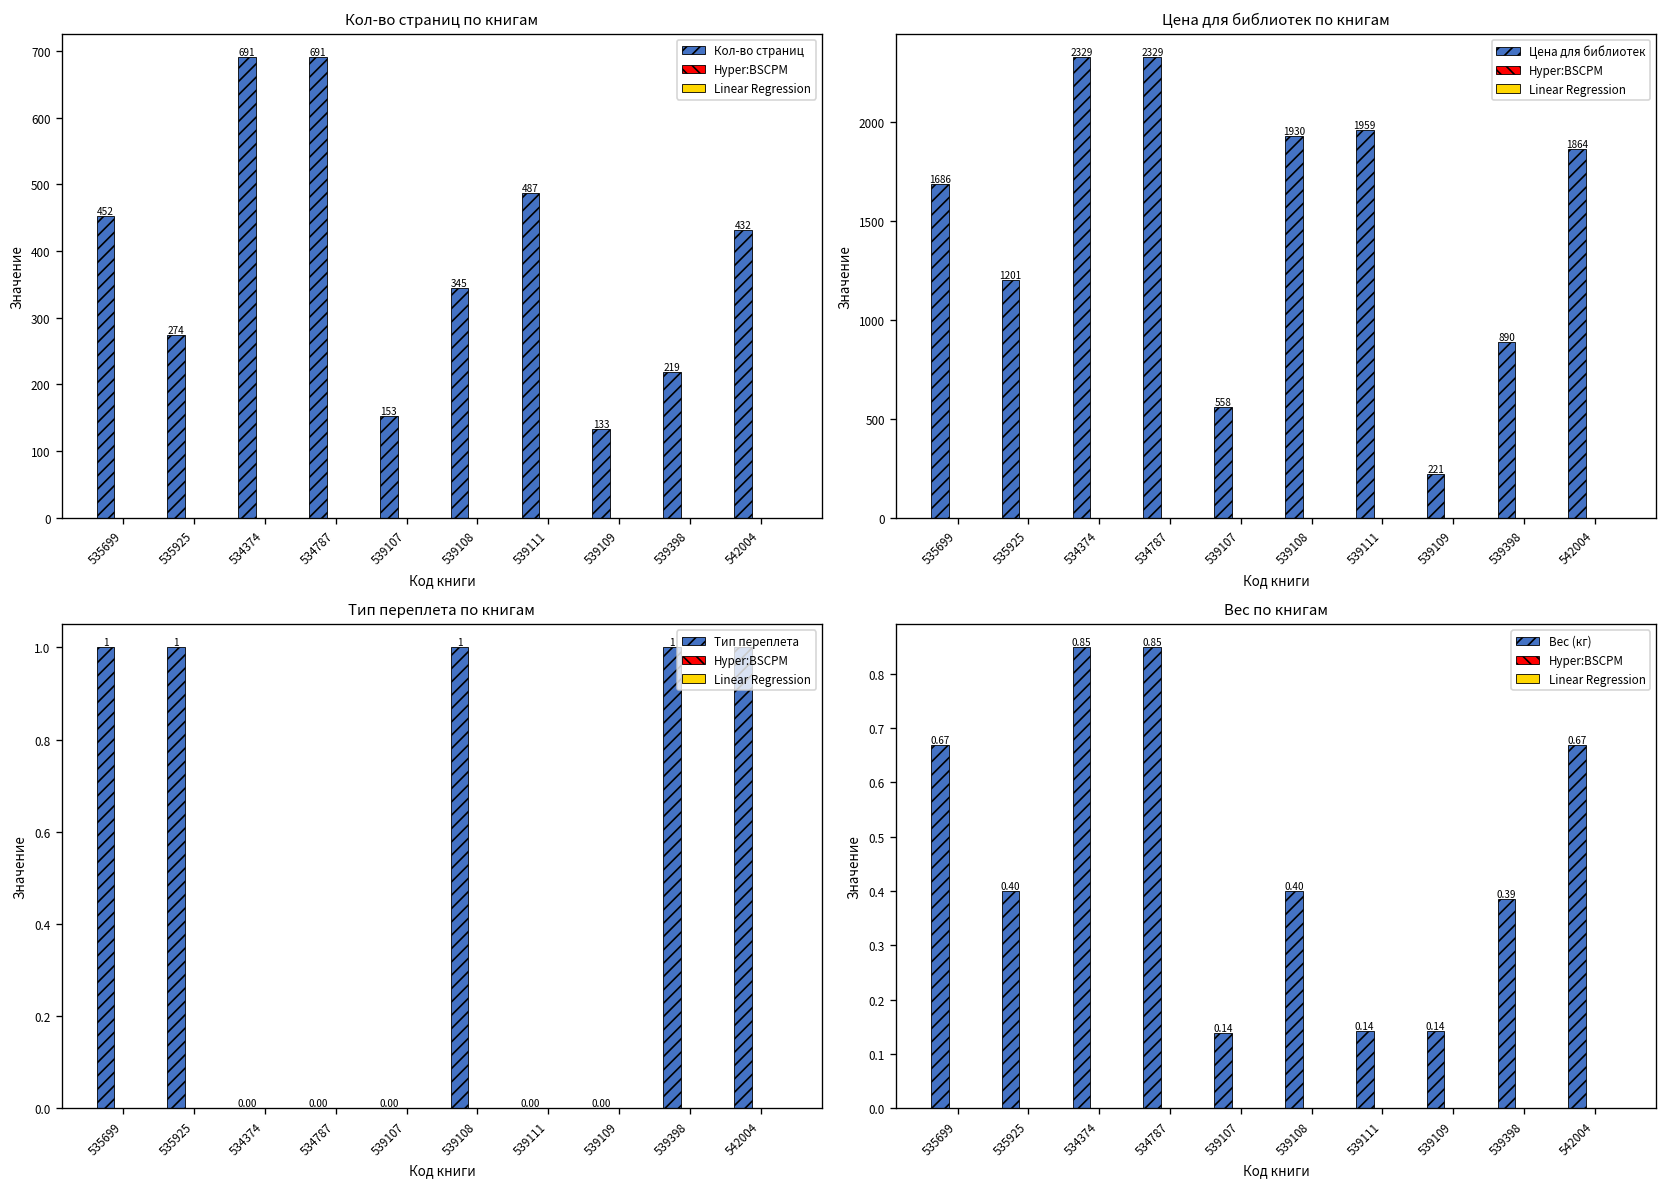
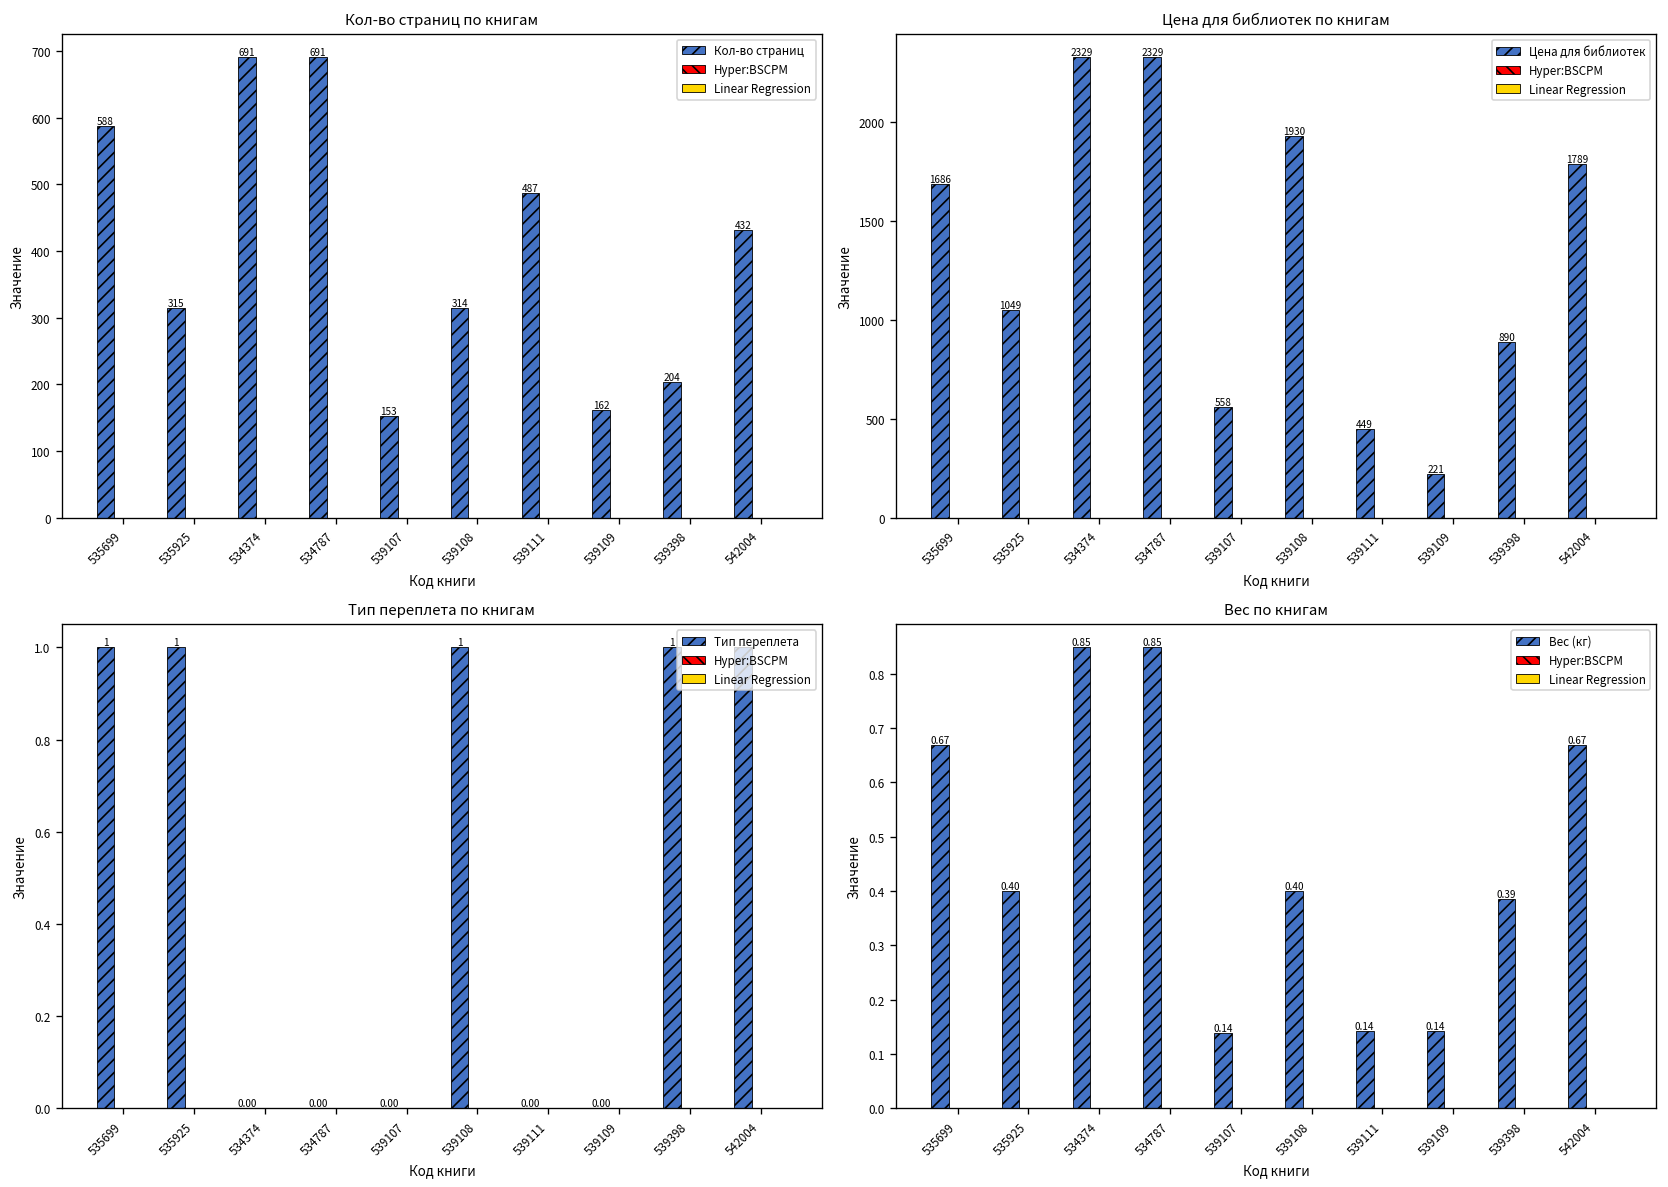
Кол-во страниц по книгам, Кол-во страниц, 535699: 452 -> 588
Кол-во страниц по книгам, Кол-во страниц, 535925: 274 -> 315
Кол-во страниц по книгам, Кол-во страниц, 539108: 345 -> 314
Кол-во страниц по книгам, Кол-во страниц, 539109: 133 -> 162
Кол-во страниц по книгам, Кол-во страниц, 539398: 219 -> 204
Цена для библиотек по книгам, Цена для библиотек, 535925: 1201 -> 1049
Цена для библиотек по книгам, Цена для библиотек, 539111: 1959 -> 449
Цена для библиотек по книгам, Цена для библиотек, 542004: 1864 -> 1789
